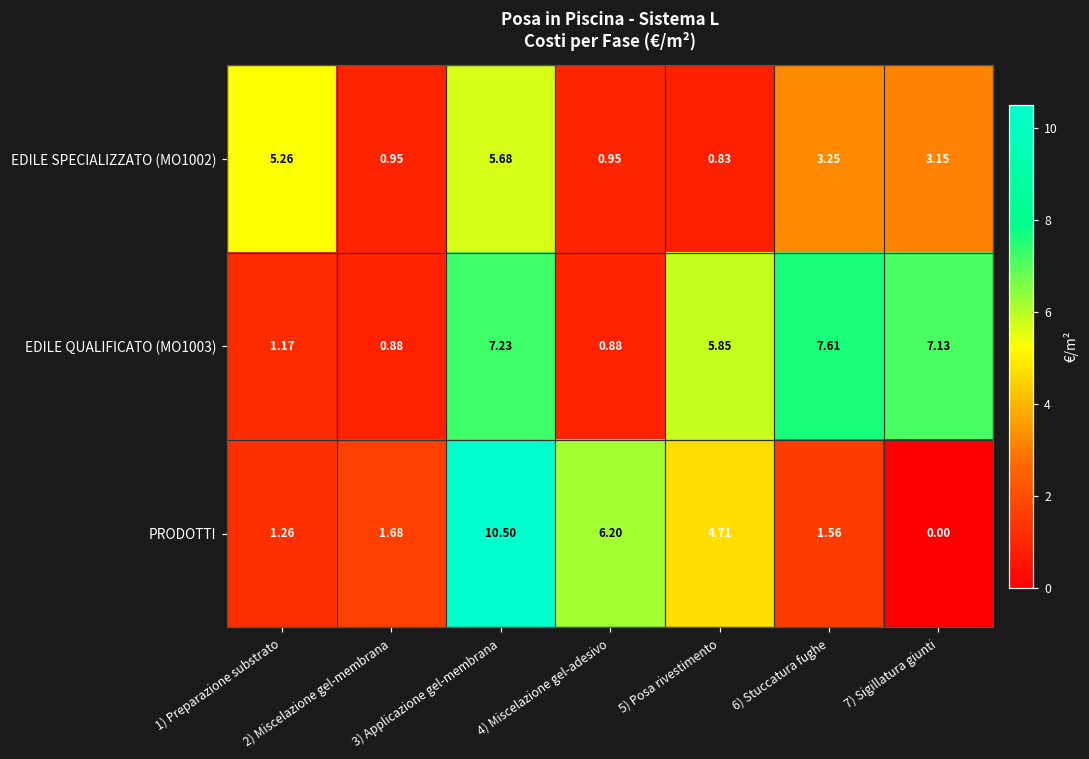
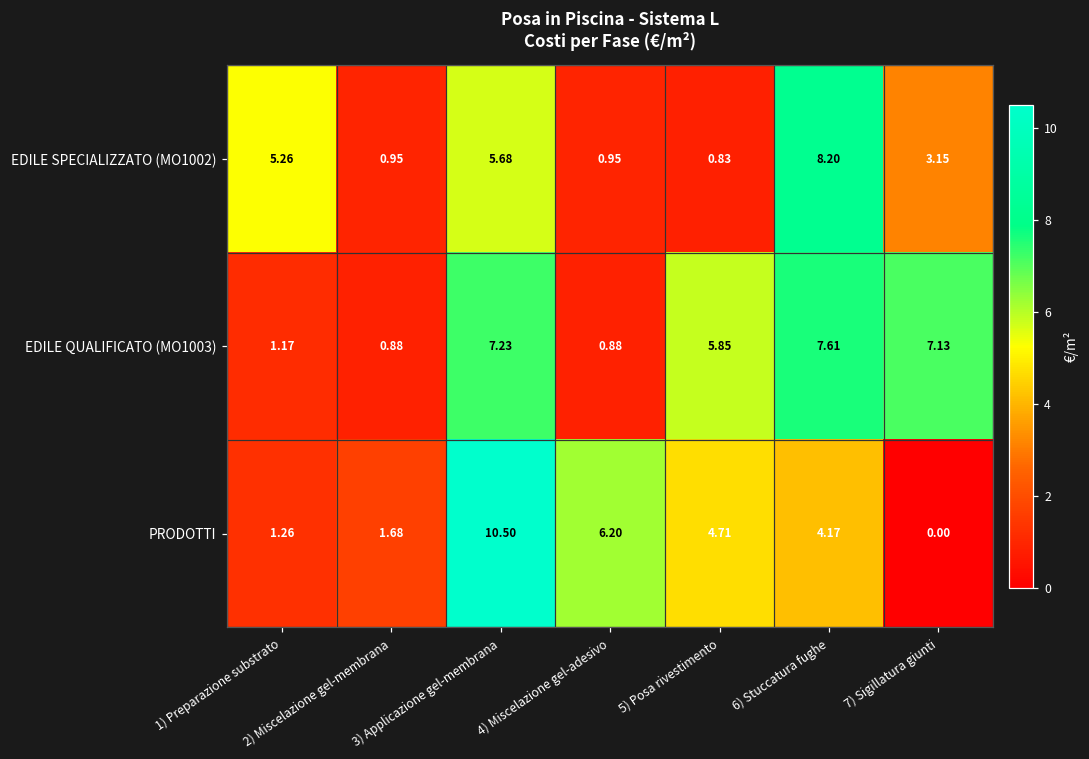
EDILE SPECIALIZZATO (MO1002), 6) Stuccatura fughe: 3.25 -> 8.20
PRODOTTI, 6) Stuccatura fughe: 1.56 -> 4.17
